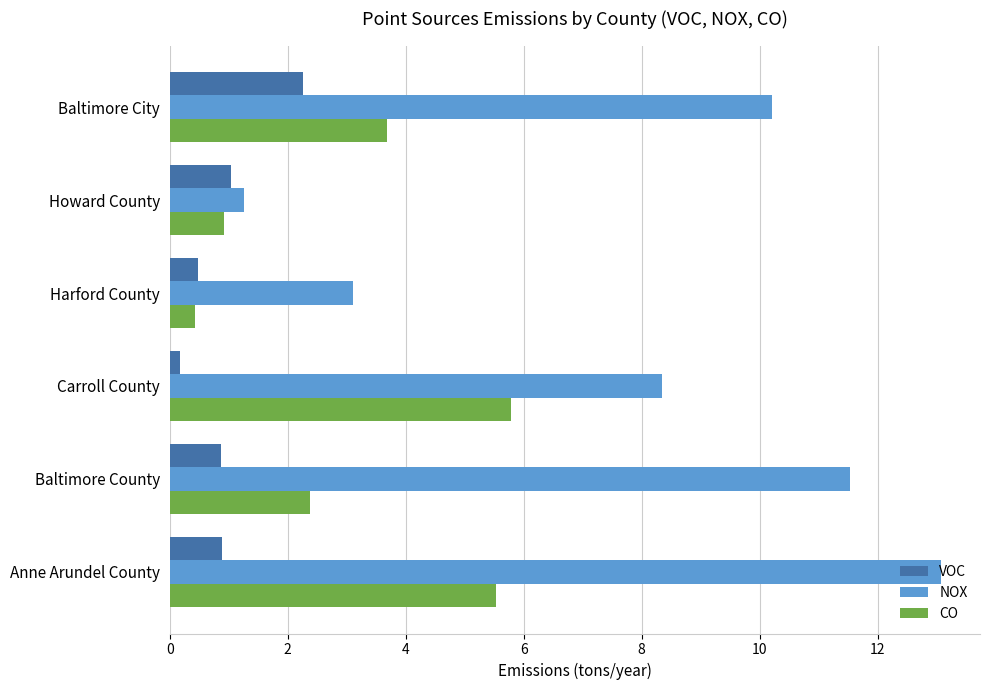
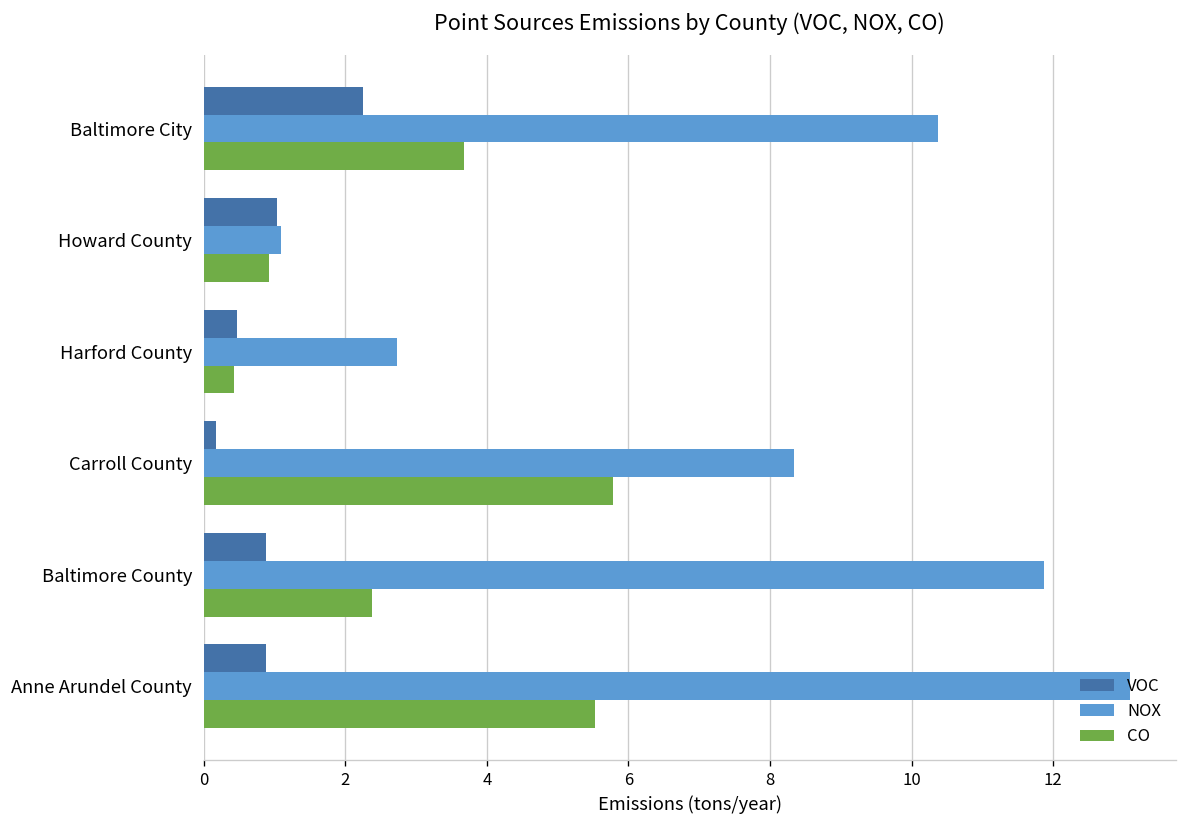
NOX, Baltimore City: 10.2 -> 10.4
NOX, Howard County: 1.3 -> 1.1
NOX, Harford County: 3.1 -> 2.7
NOX, Baltimore County: 11.5 -> 11.9
